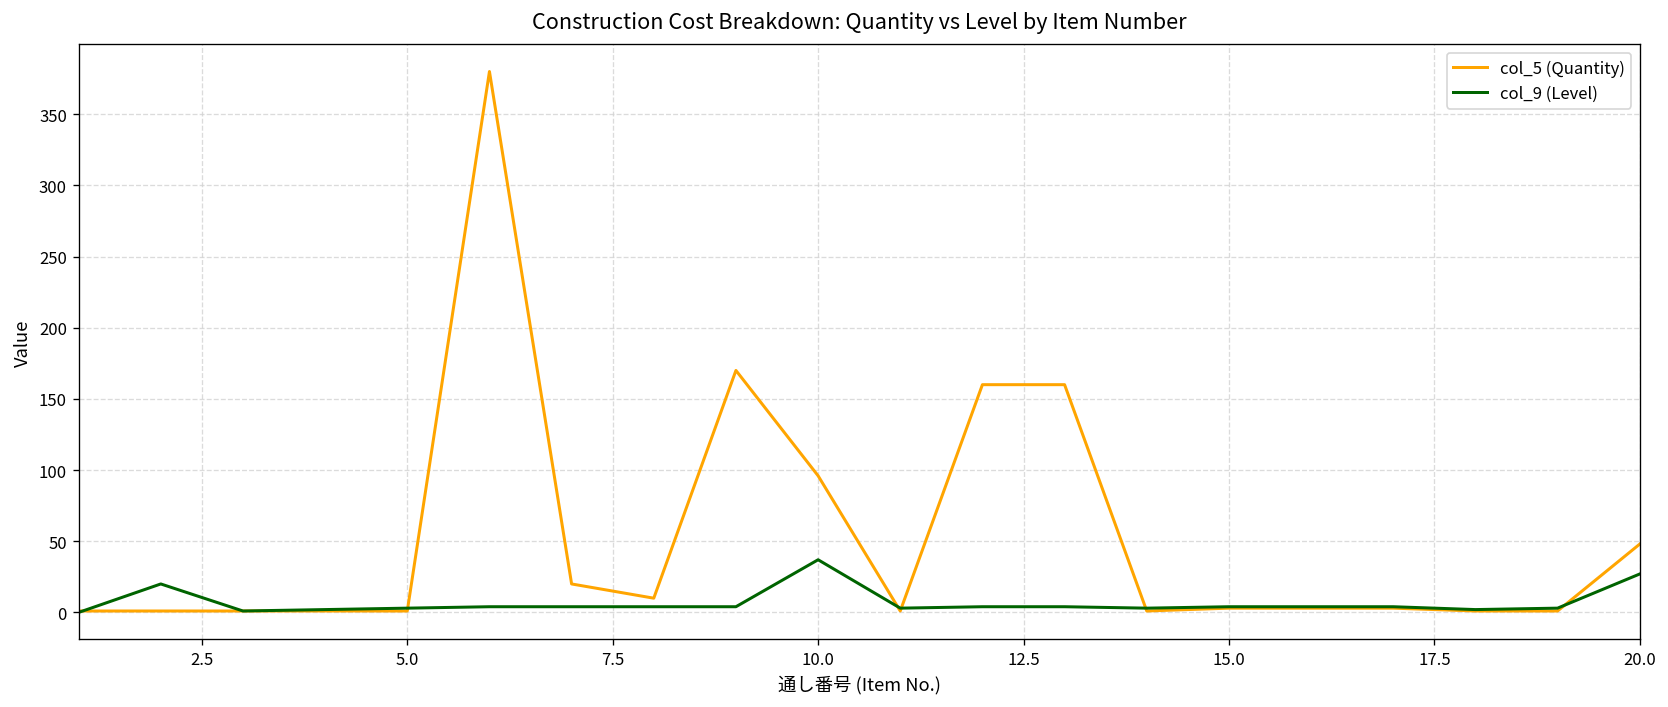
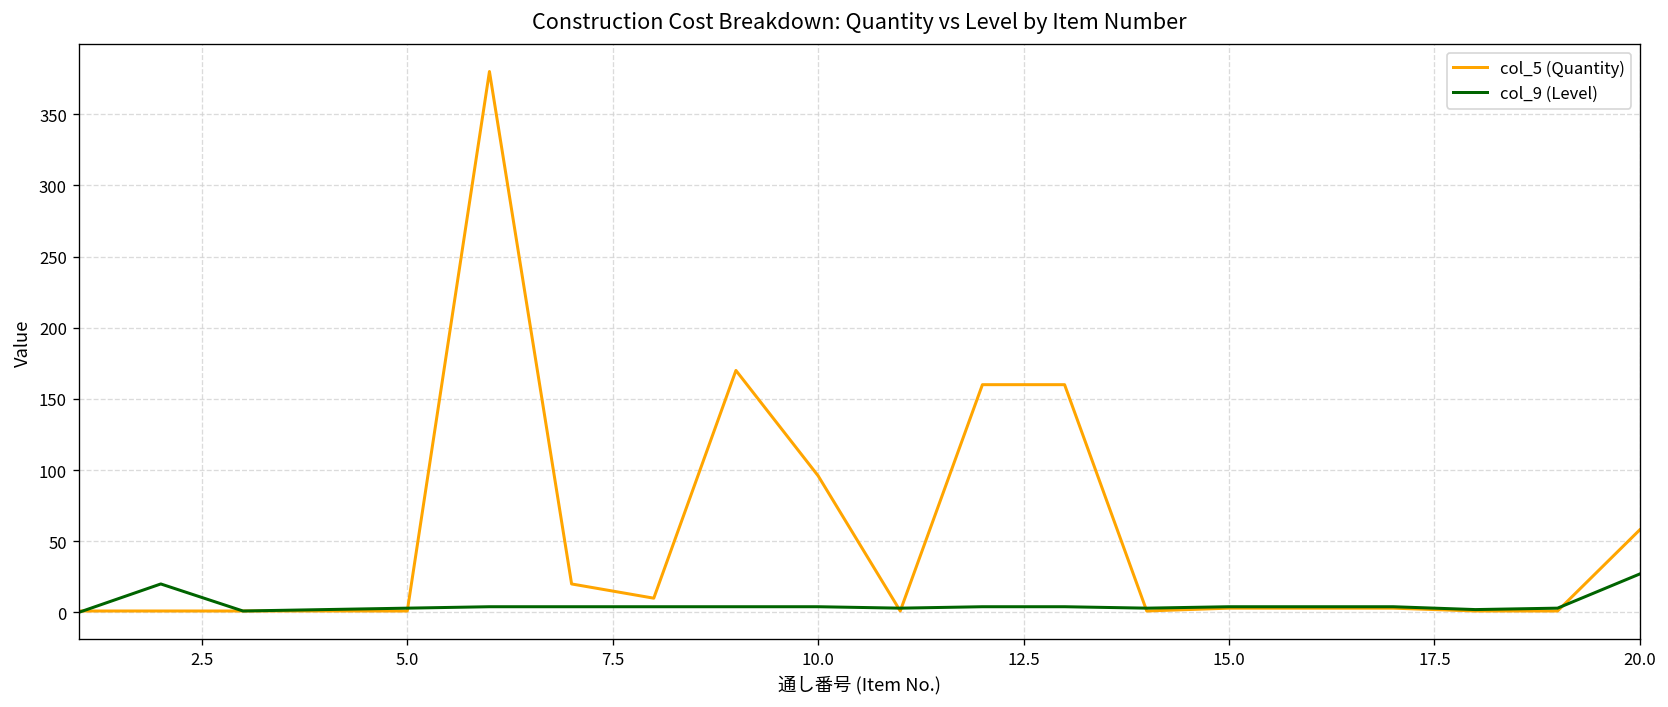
col_9 (Level), 10.0: 37 -> 4
col_5 (Quantity), 20.0: 48 -> 58
